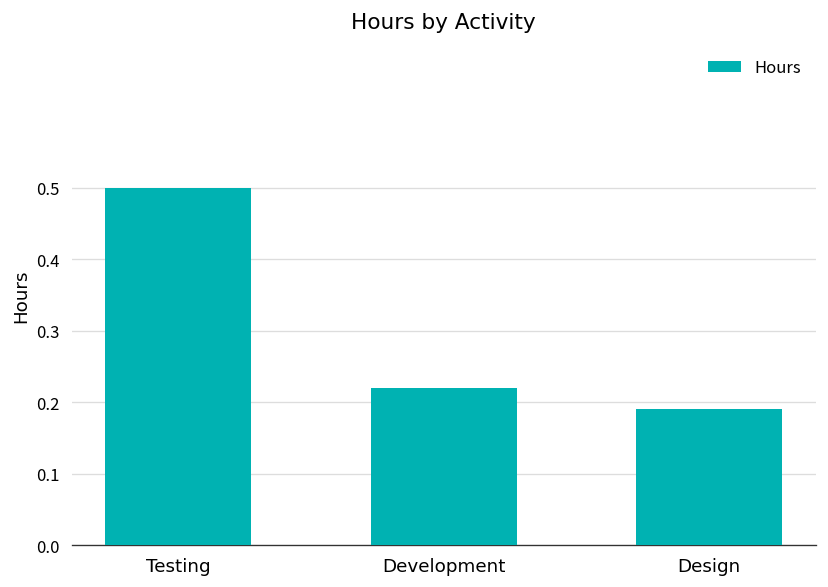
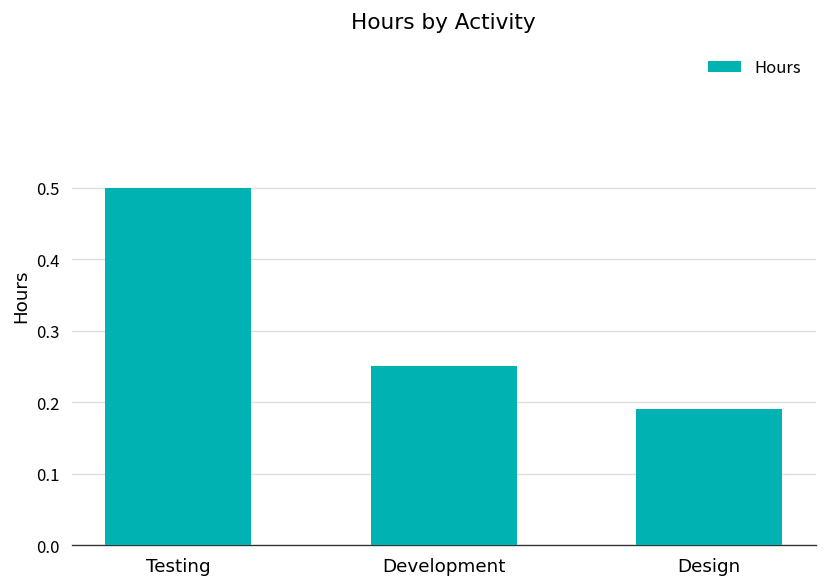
Development: 0.22 -> 0.25
